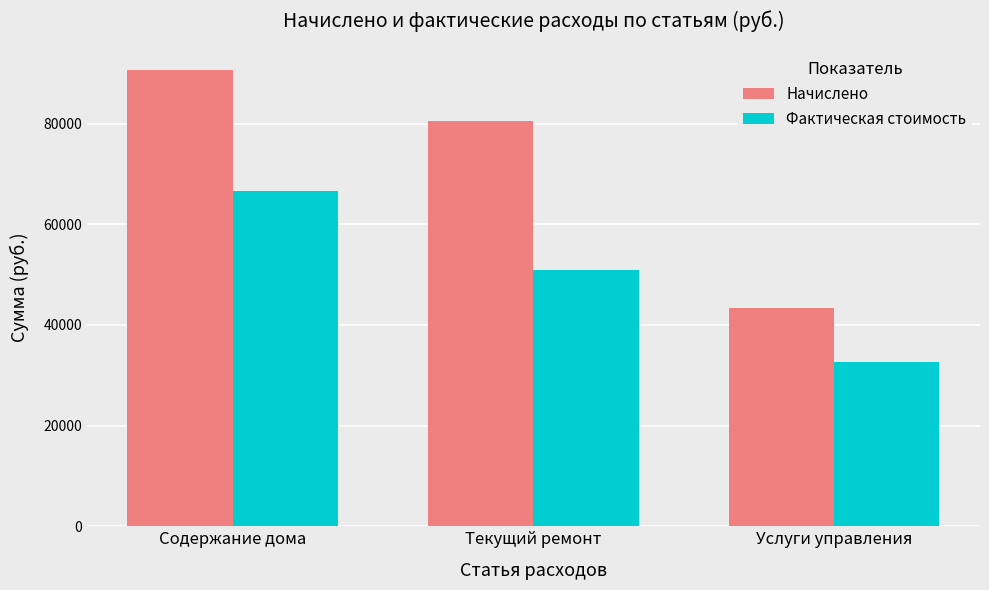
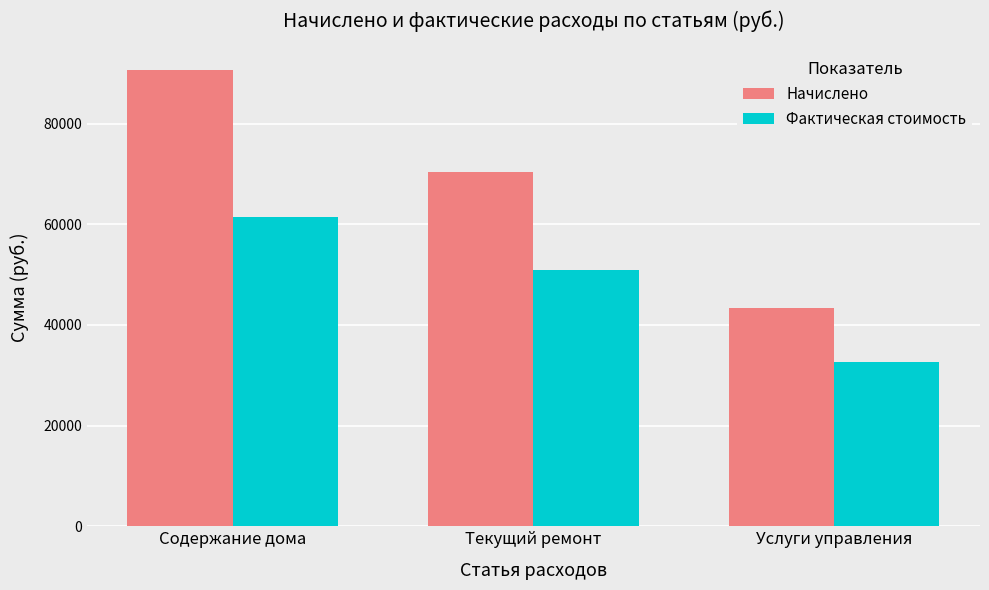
Фактическая стоимость, Содержание дома: 67000 -> 62000
Начислено, Текущий ремонт: 81000 -> 70000
